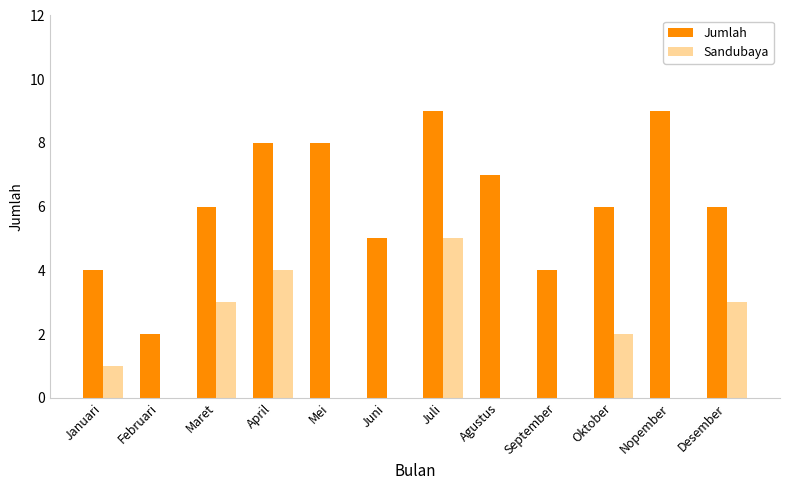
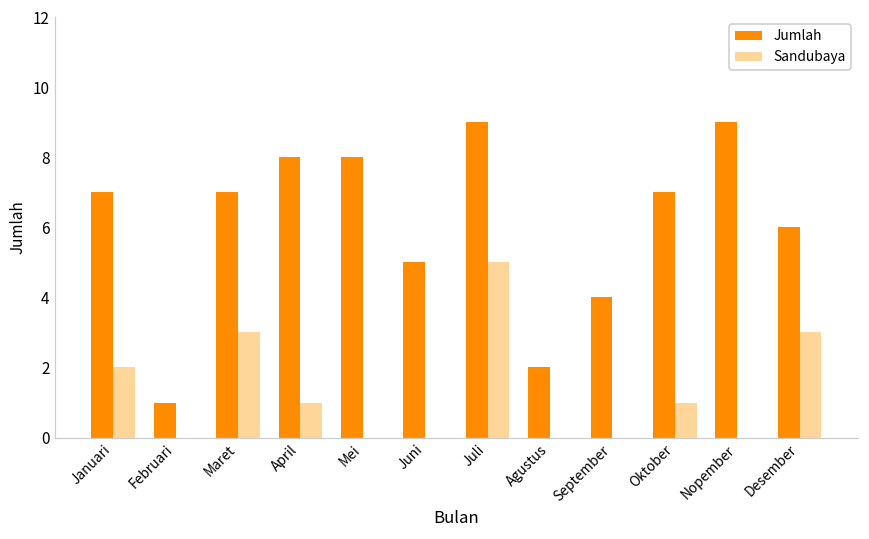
Jumlah, Januari: 4 -> 7
Sandubaya, Januari: 1 -> 2
Jumlah, Februari: 2 -> 1
Jumlah, Maret: 6 -> 7
Sandubaya, April: 4 -> 1
Jumlah, Agustus: 7 -> 2
Jumlah, Oktober: 6 -> 7
Sandubaya, Oktober: 2 -> 1
